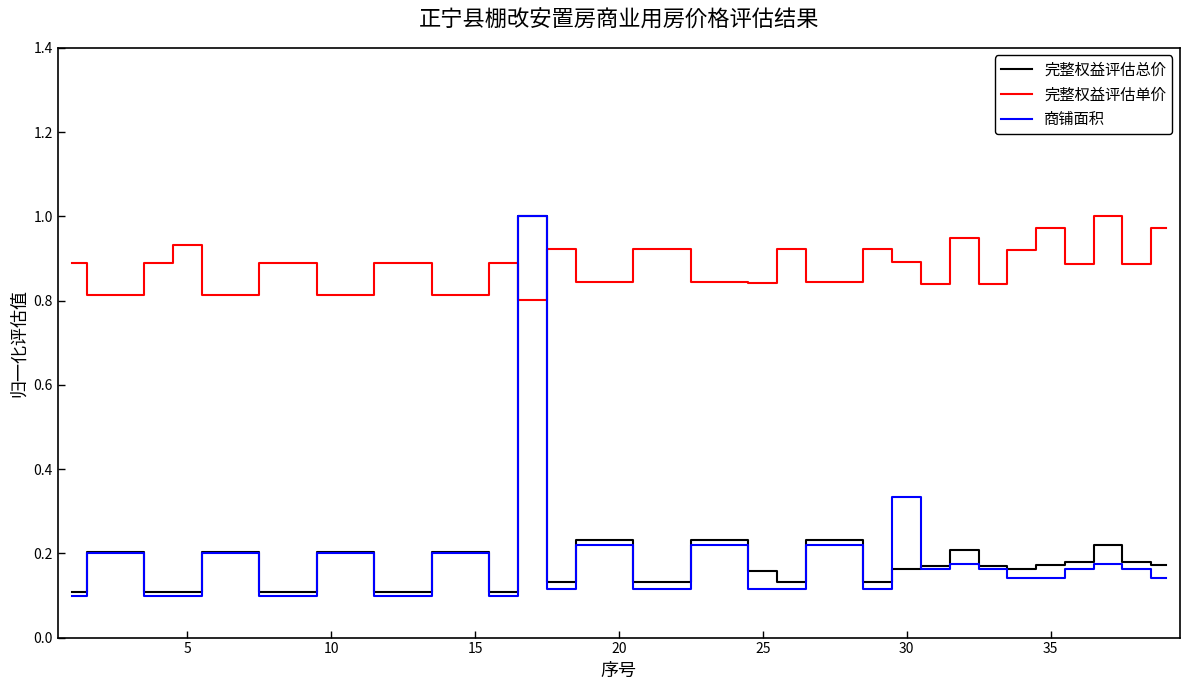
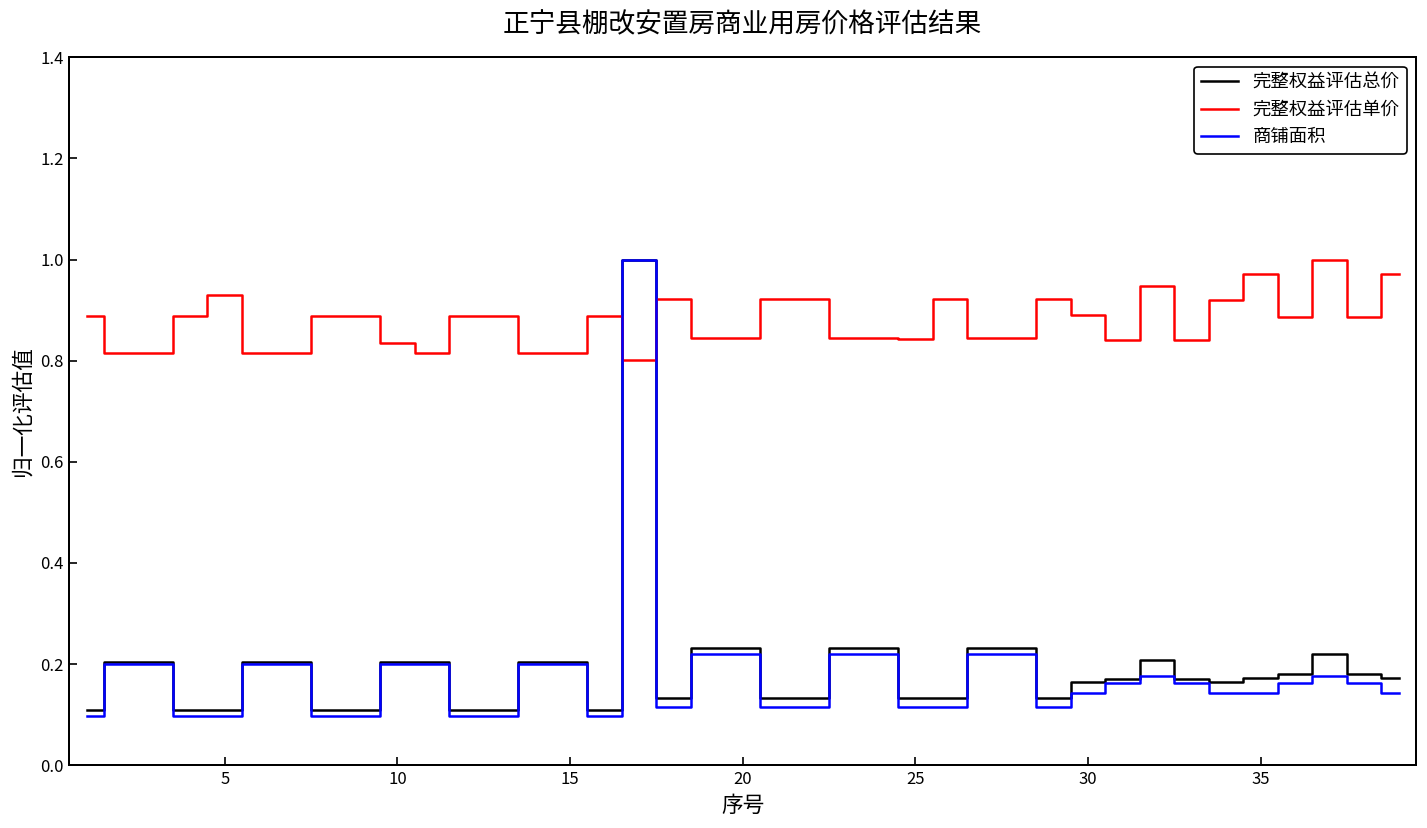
完整权益评估单价, 10: 0.81 -> 0.84
完整权益评估总价, 25: 0.16 -> 0.13
商铺面积, 30: 0.33 -> 0.14
